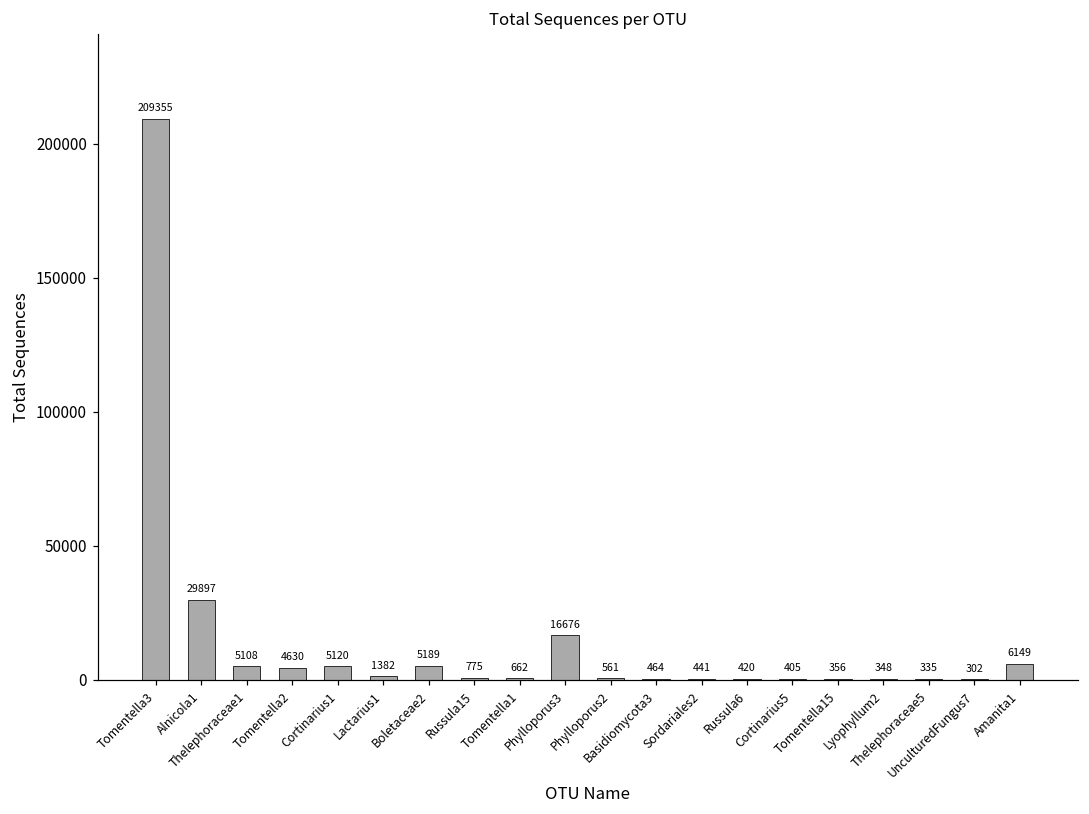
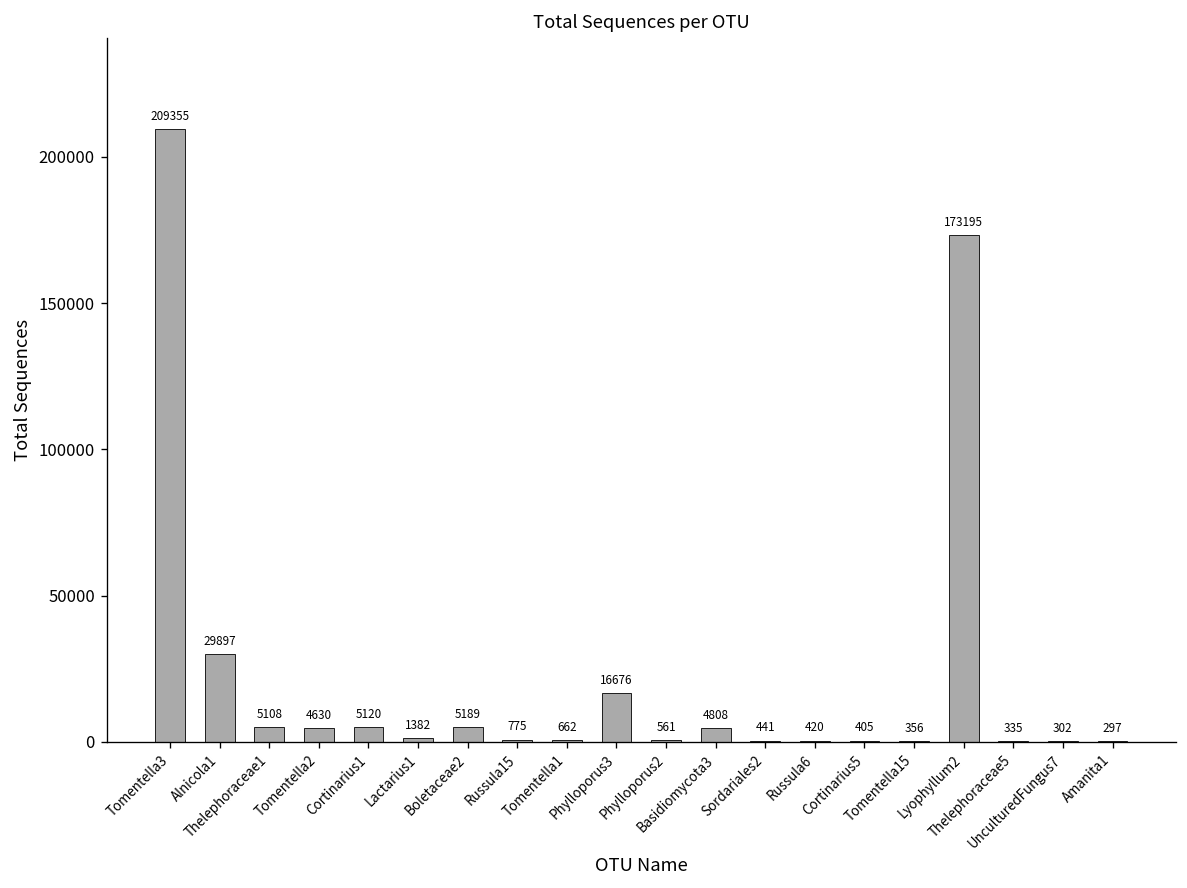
Basidiomycota3: 464 -> 4808
Lyophyllum2: 348 -> 173195
Amanita1: 6149 -> 297
